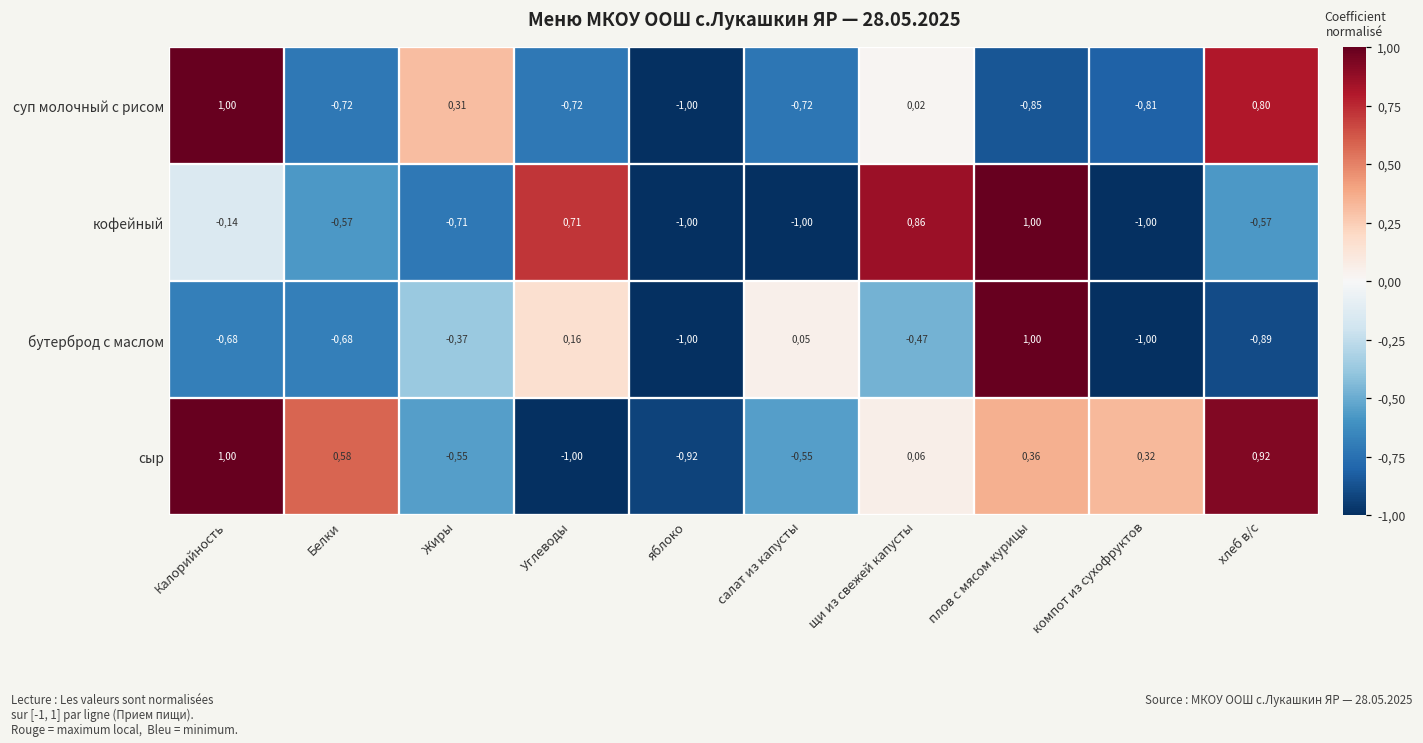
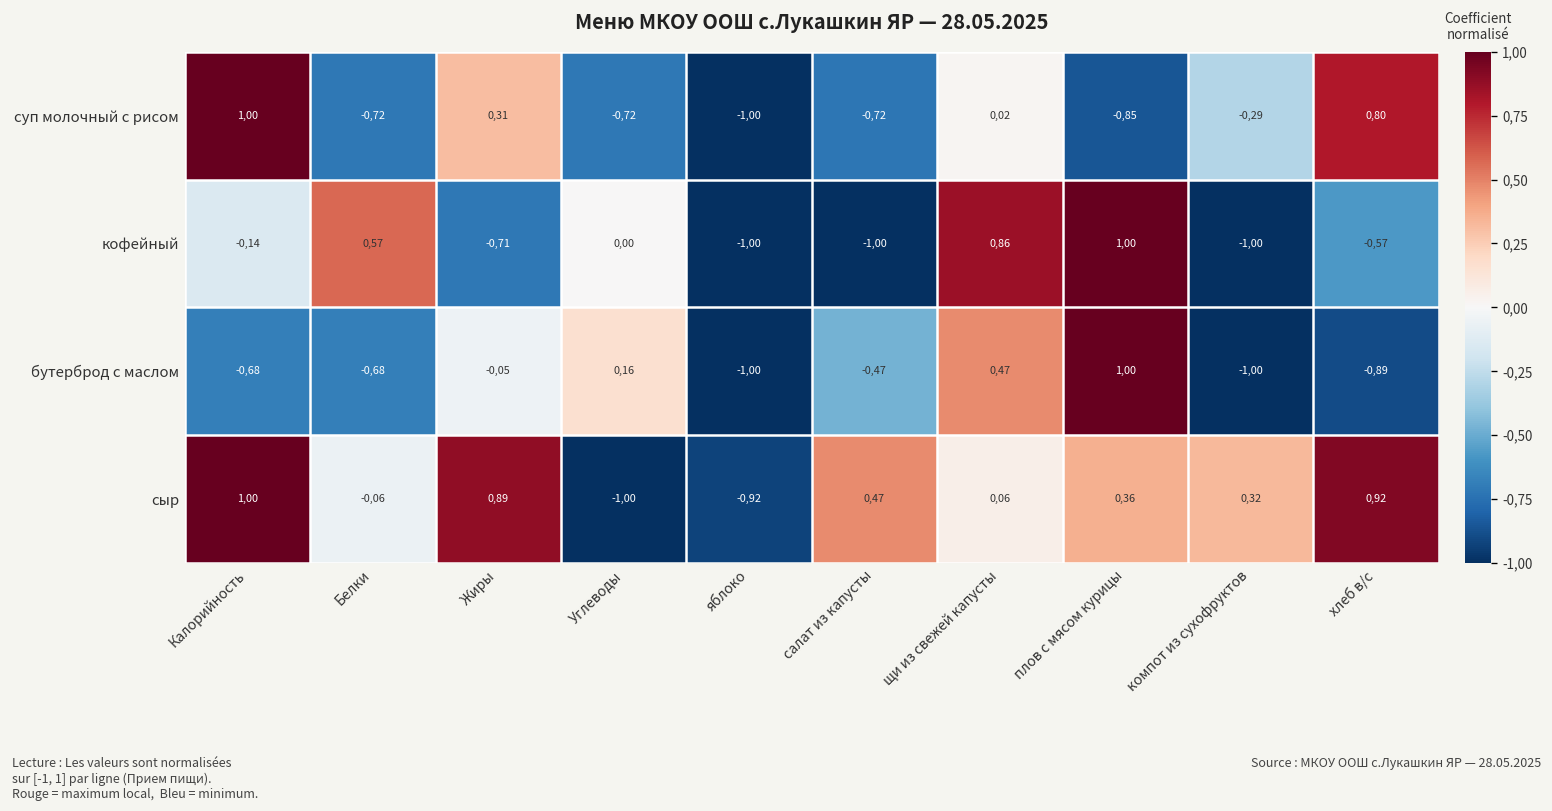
суп молочный с рисом, компот из сухофруктов: -0,81 -> -0,29
кофейный, Белки: -0,57 -> 0,57
кофейный, Углеводы: 0,71 -> 0,00
бутерброд с маслом, Жиры: -0,37 -> -0,05
бутерброд с маслом, салат из капусты: 0,05 -> -0,47
бутерброд с маслом, щи из свежей капусты: -0,47 -> 0,47
сыр, Белки: 0,58 -> -0,06
сыр, Жиры: -0,55 -> 0,89
сыр, салат из капусты: -0,55 -> 0,47
